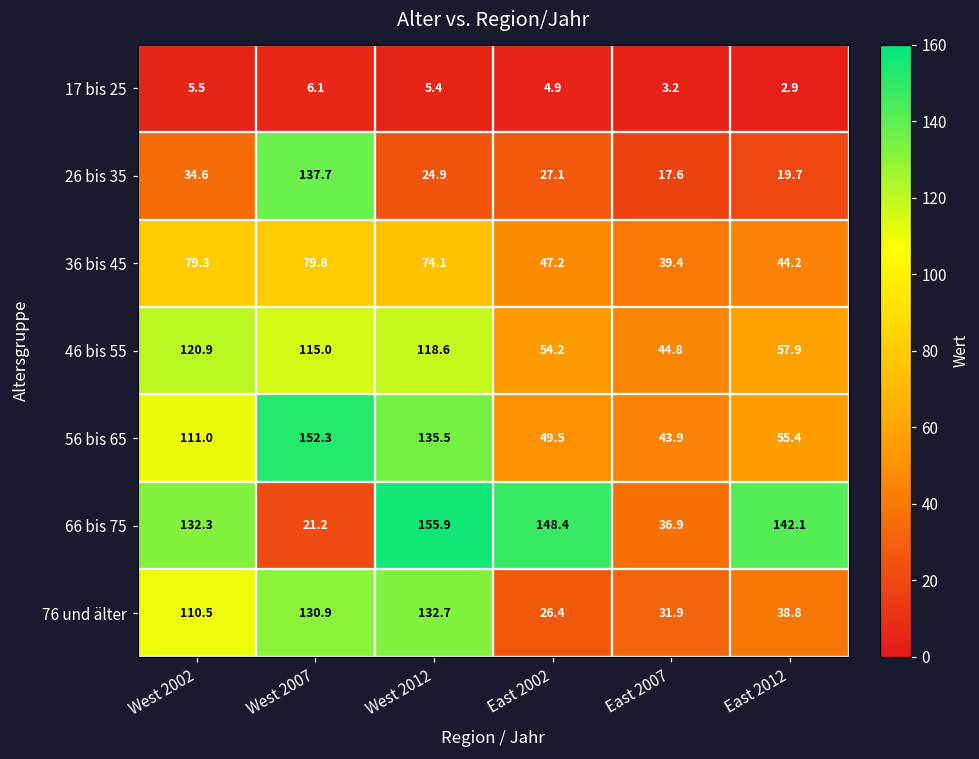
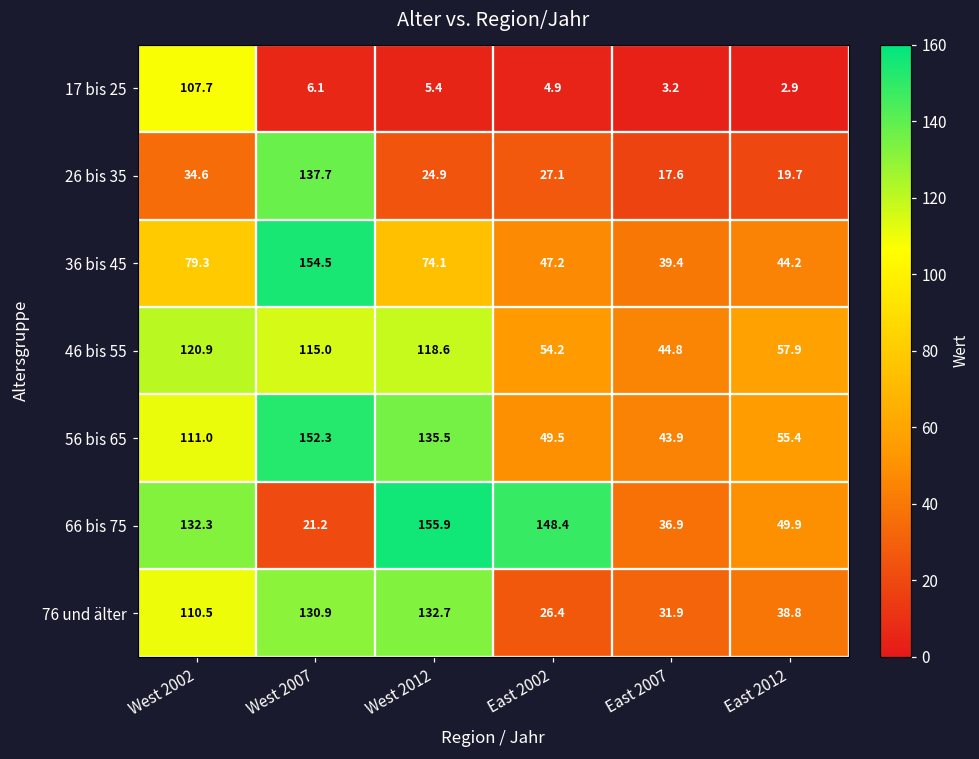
17 bis 25, West 2002: 5.5 -> 107.7
36 bis 45, West 2007: 79.8 -> 154.5
66 bis 75, East 2012: 142.1 -> 49.9
